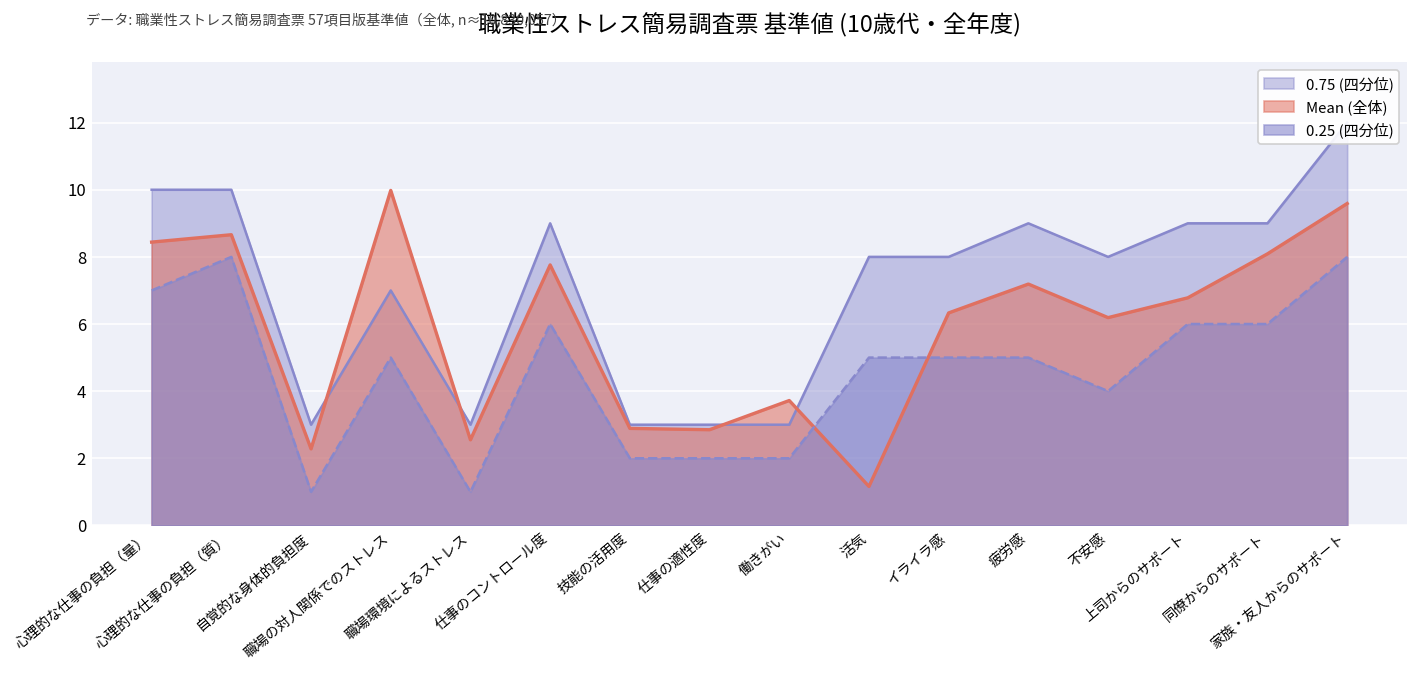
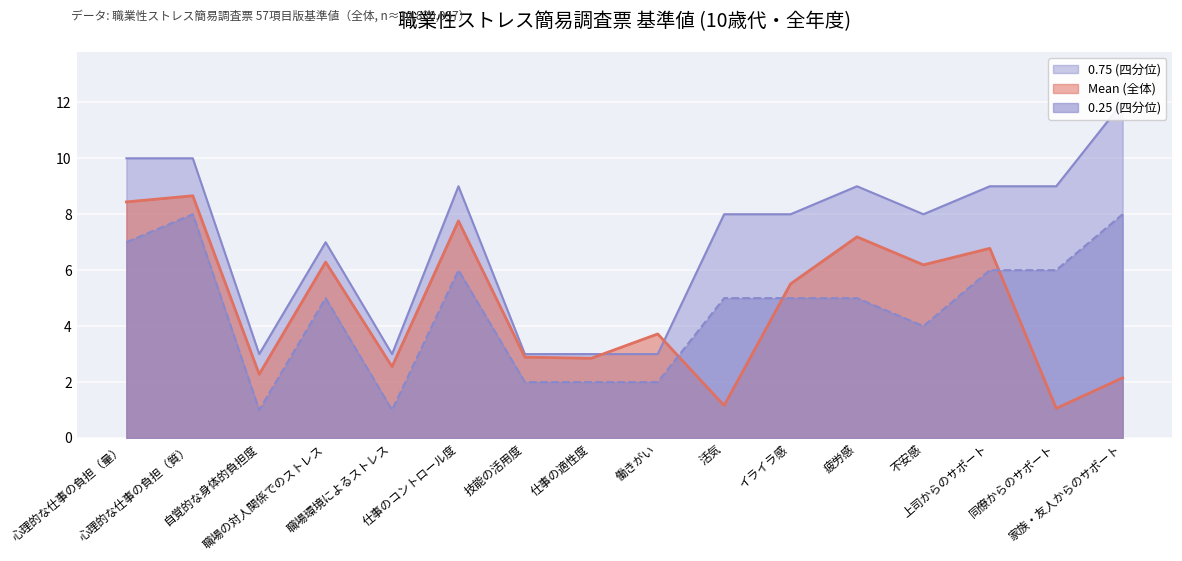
Mean (全体), 職場の対人関係でのストレス: 10.0 -> 6.3
Mean (全体), イライラ感: 6.3 -> 5.5
Mean (全体), 同僚からのサポート: 8.1 -> 1.1
Mean (全体), 家族・友人からのサポート: 9.6 -> 2.2
